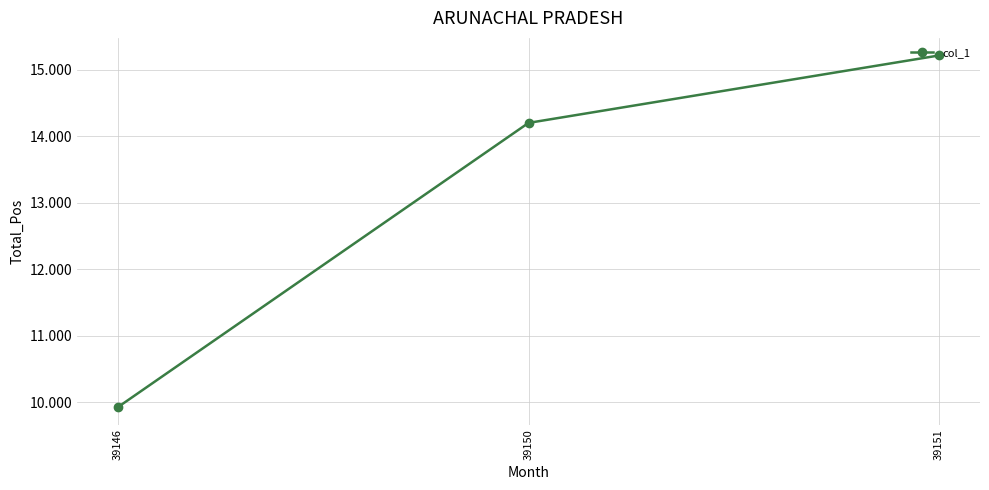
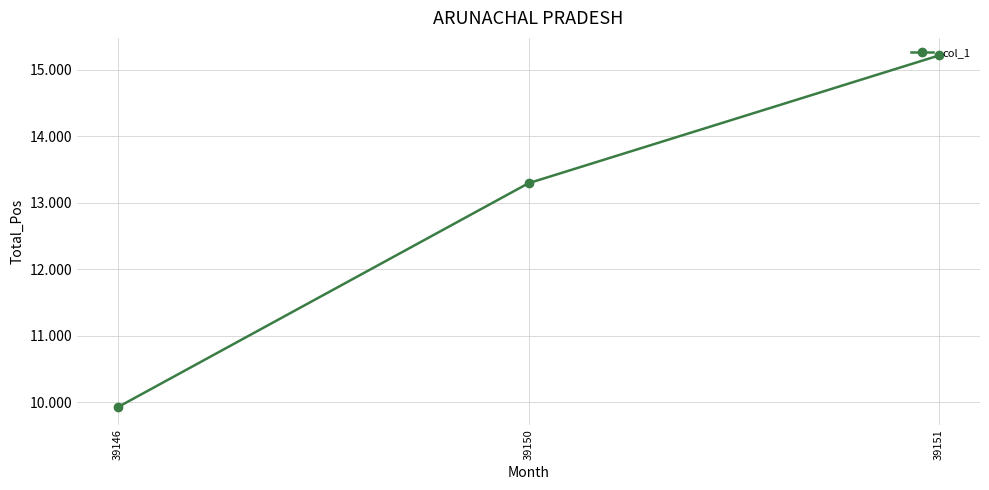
39150: 14.2 -> 13.3
